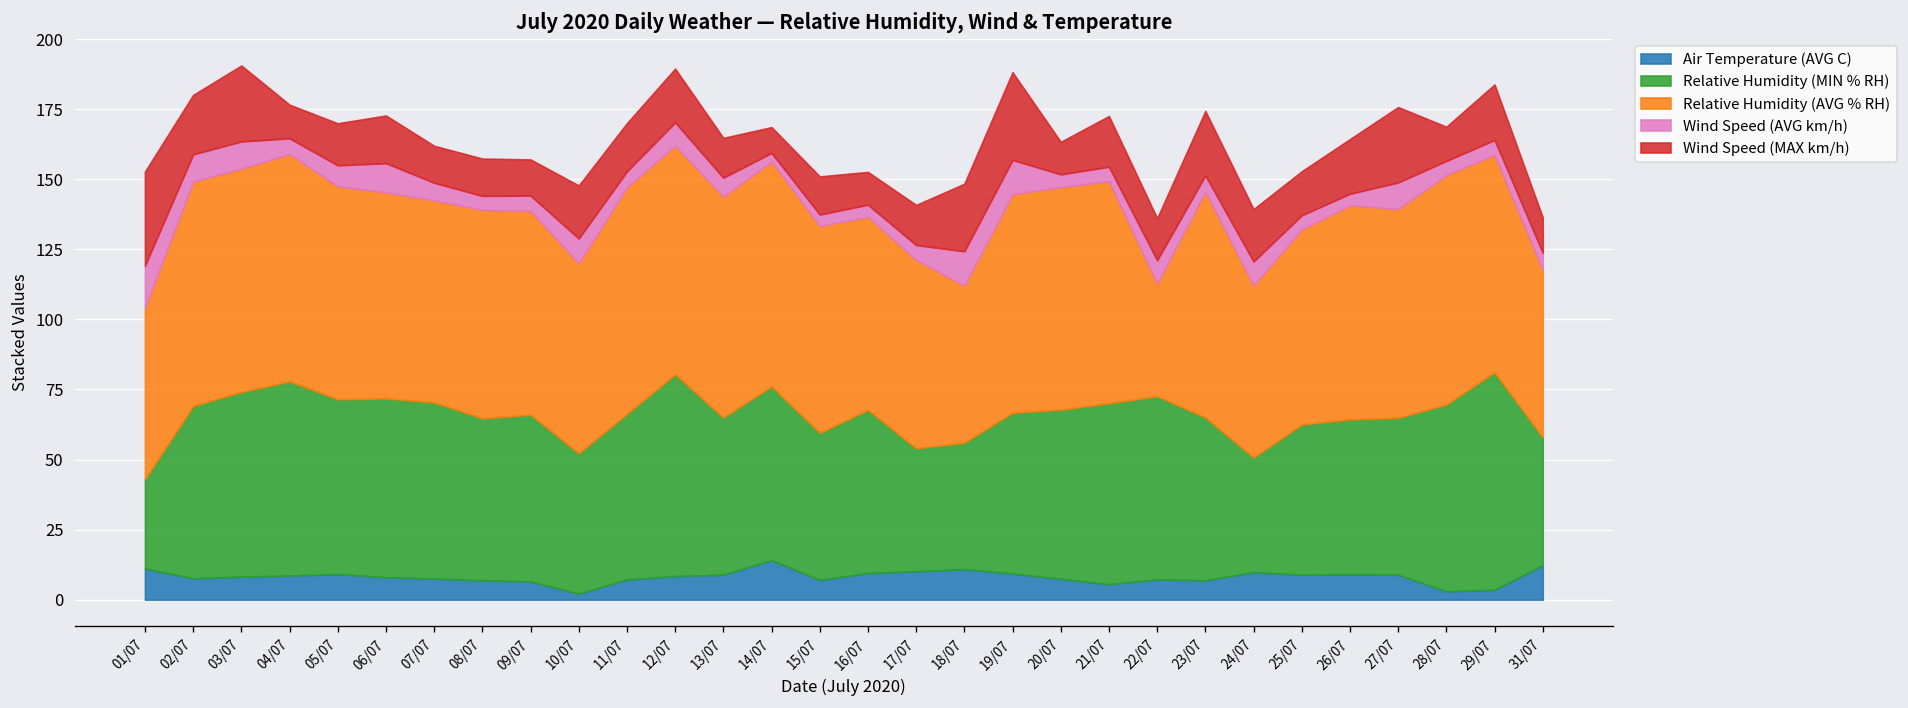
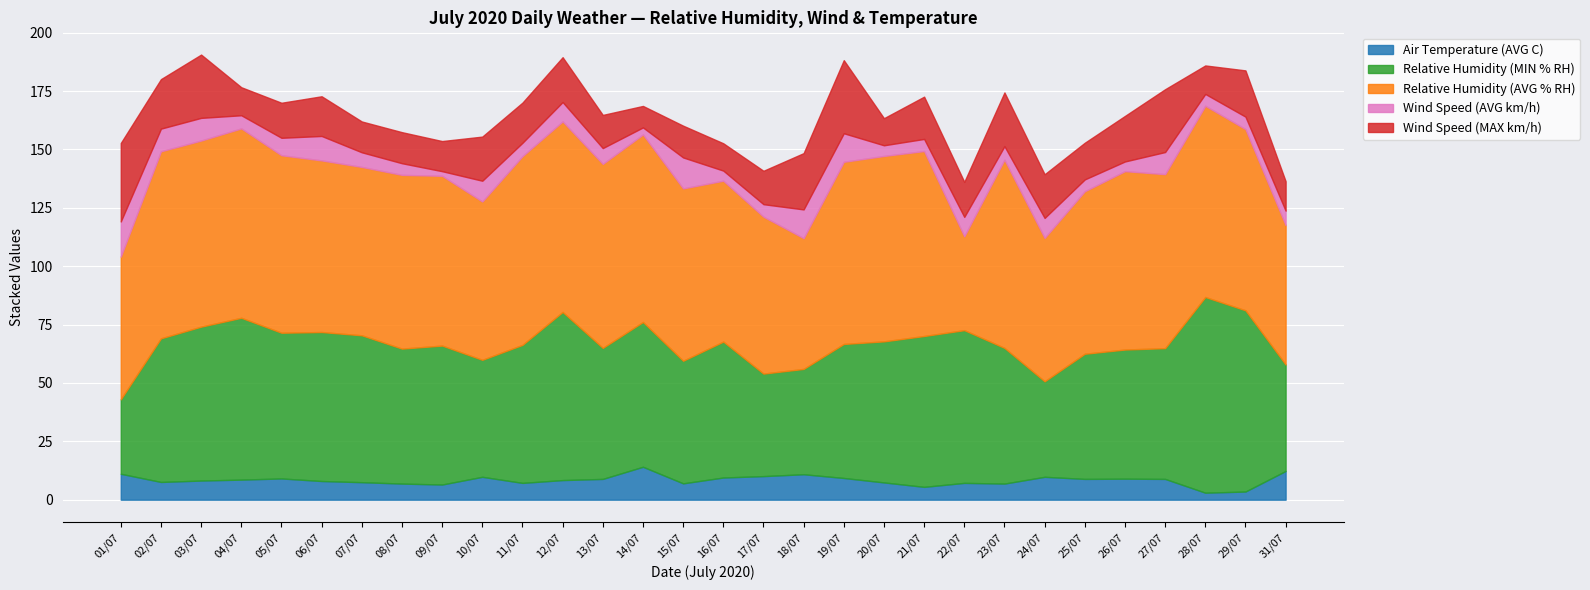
Wind Speed (AVG km/h), 09/07: 5 -> 2
Air Temperature (AVG C), 10/07: 2 -> 10
Wind Speed (AVG km/h), 15/07: 4 -> 13
Relative Humidity (MIN % RH), 28/07: 67 -> 84
